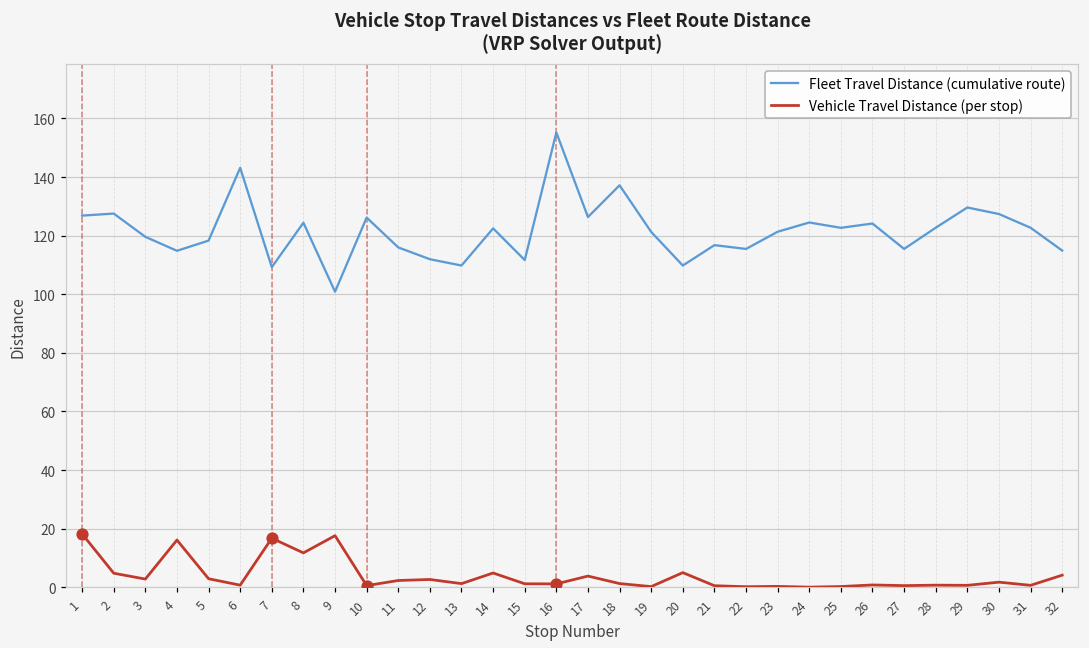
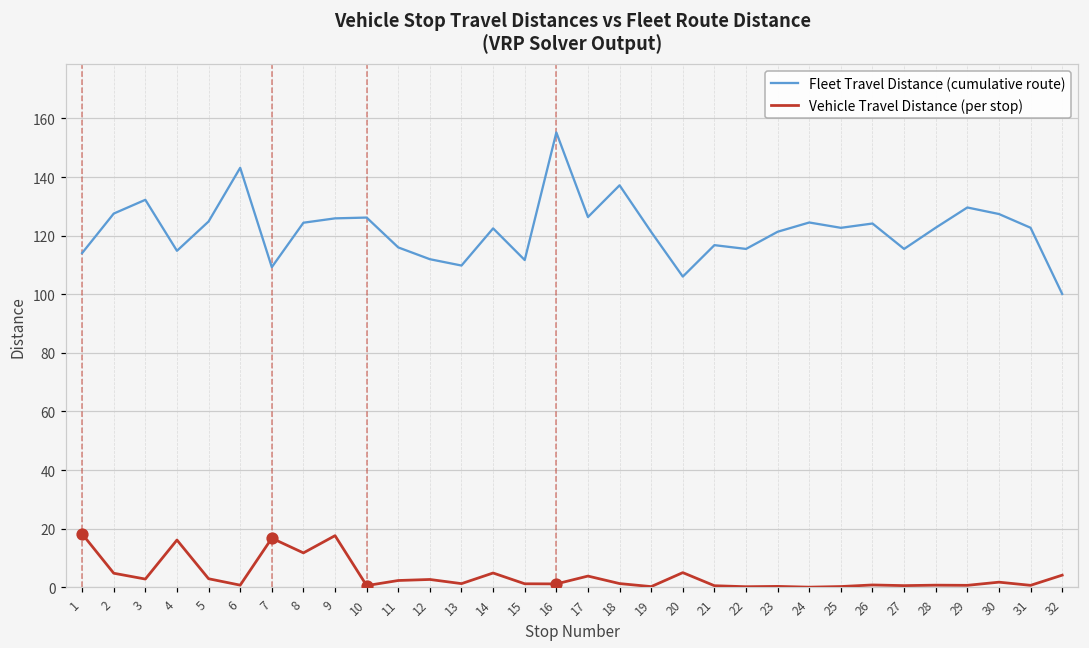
Fleet Travel Distance (cumulative route), 1: 127 -> 114
Fleet Travel Distance (cumulative route), 3: 120 -> 132
Fleet Travel Distance (cumulative route), 5: 118 -> 125
Fleet Travel Distance (cumulative route), 9: 101 -> 126
Fleet Travel Distance (cumulative route), 20: 110 -> 106
Fleet Travel Distance (cumulative route), 32: 115 -> 100
